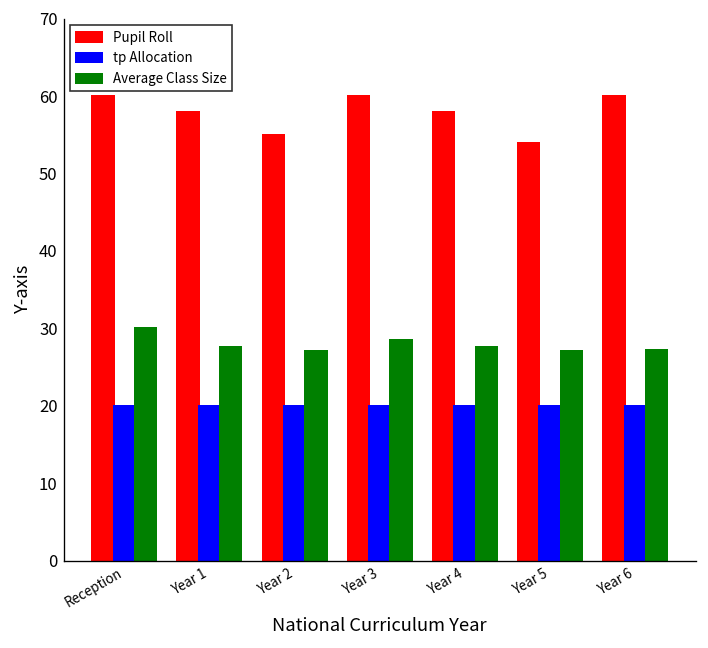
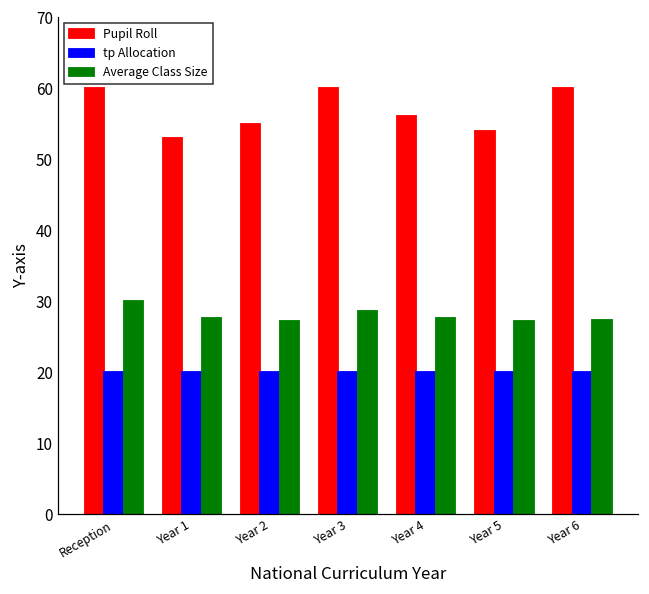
Pupil Roll, Year 1: 58 -> 53
Pupil Roll, Year 4: 58 -> 56
